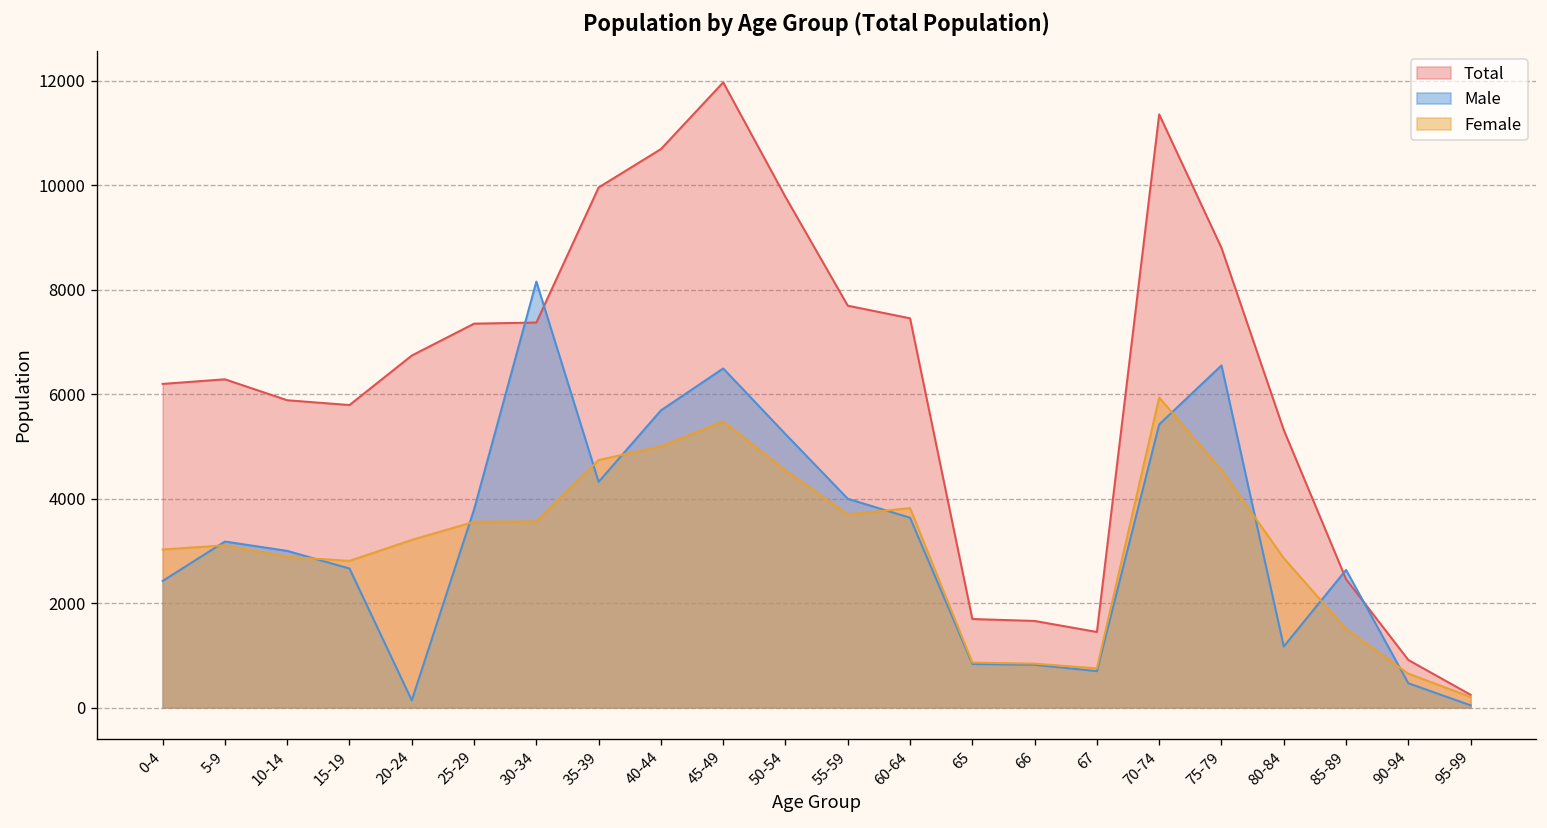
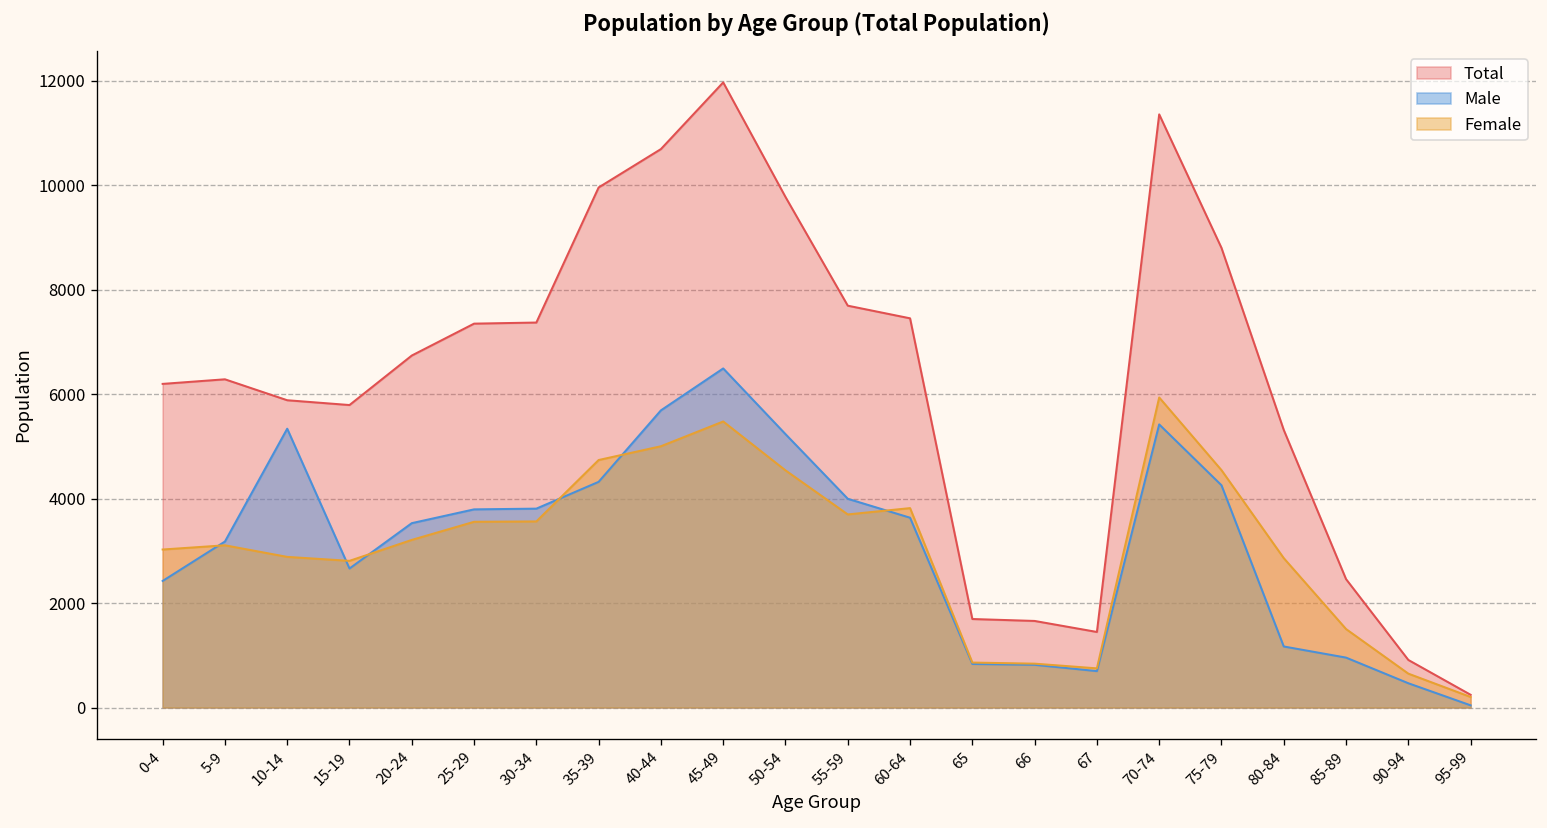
Male, 10-14: 3000 -> 5300
Male, 20-24: 100 -> 3500
Male, 30-34: 8200 -> 3800
Male, 75-79: 6600 -> 4300
Male, 85-89: 2600 -> 1000
